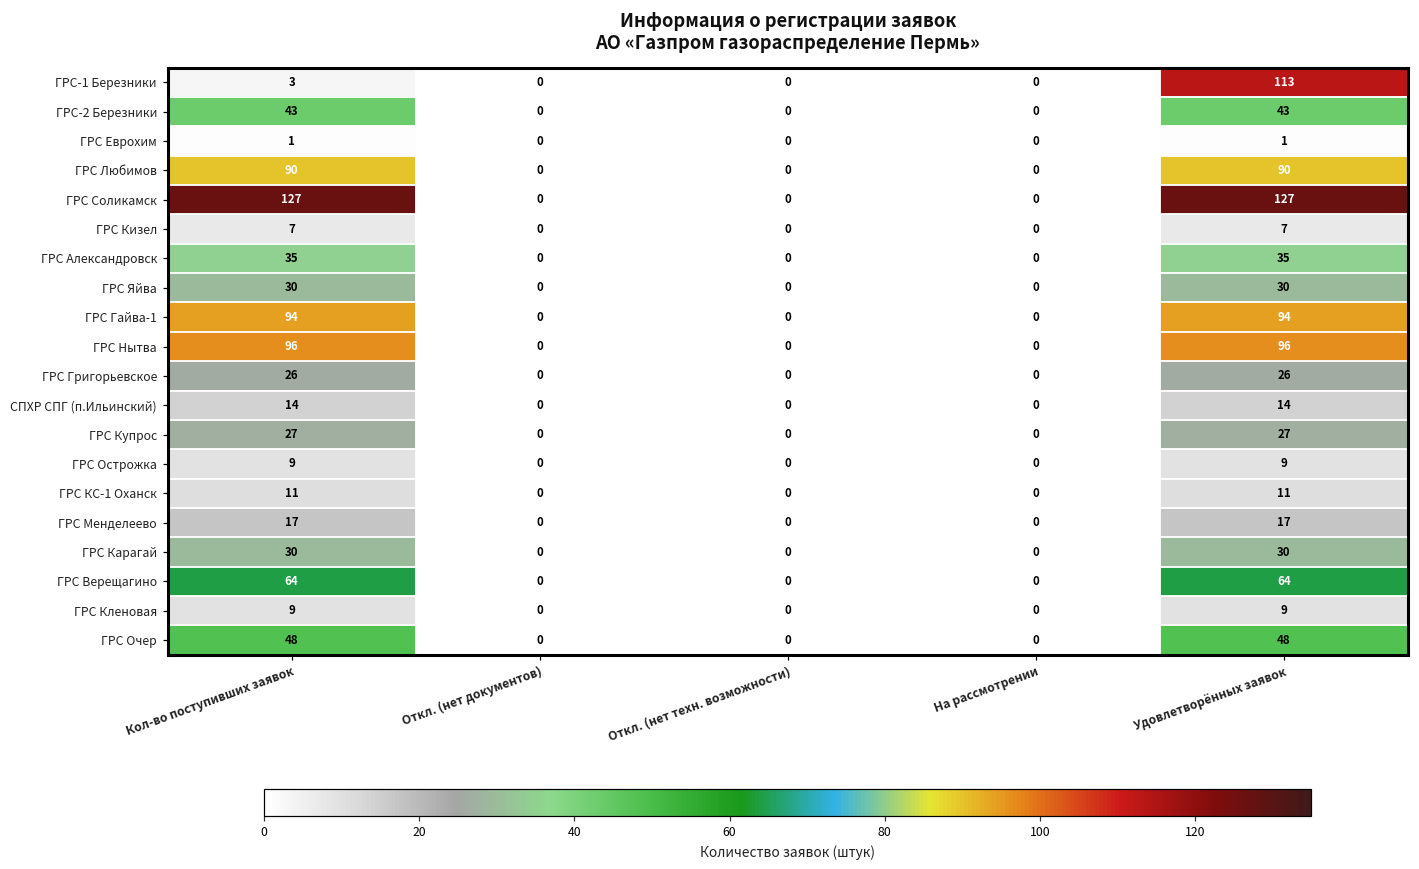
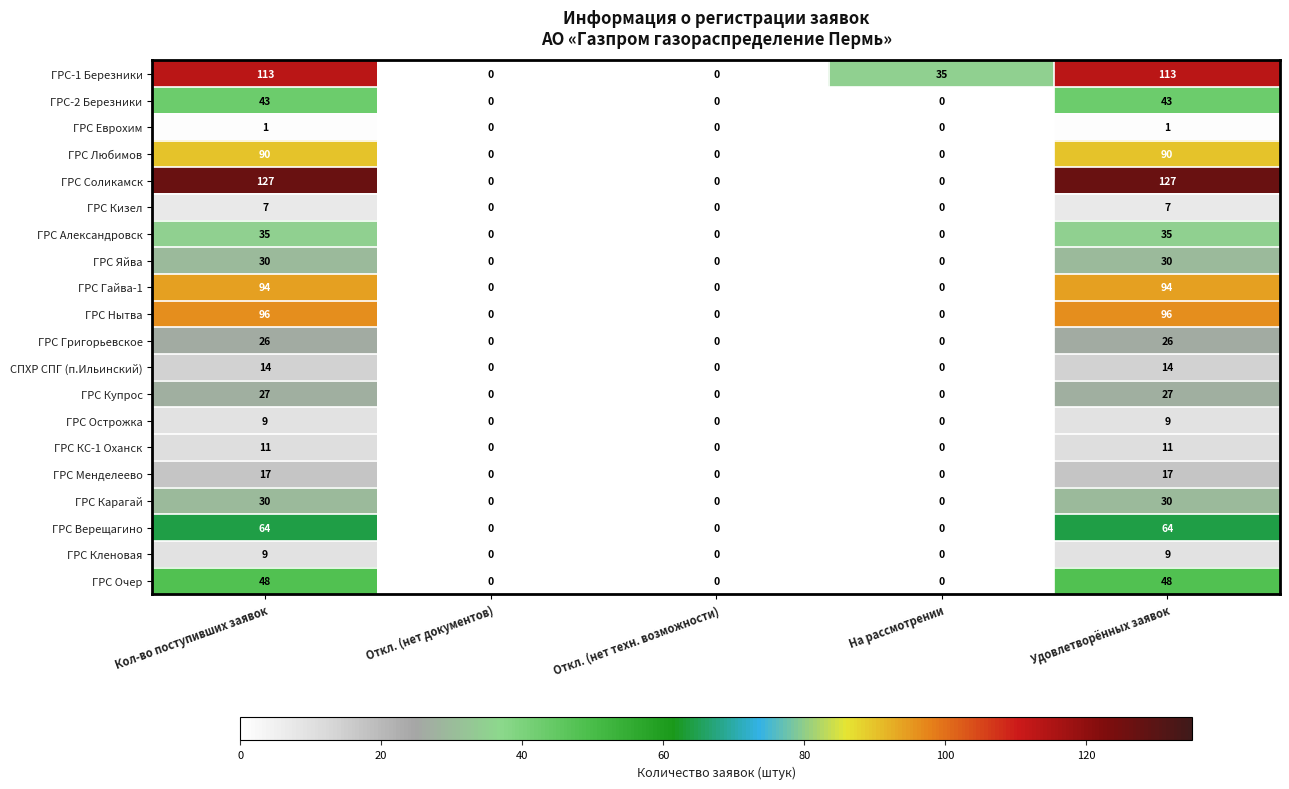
ГРС-1 Березники, Кол-во поступивших заявок: 3 -> 113
ГРС-1 Березники, На рассмотрении: 0 -> 35
